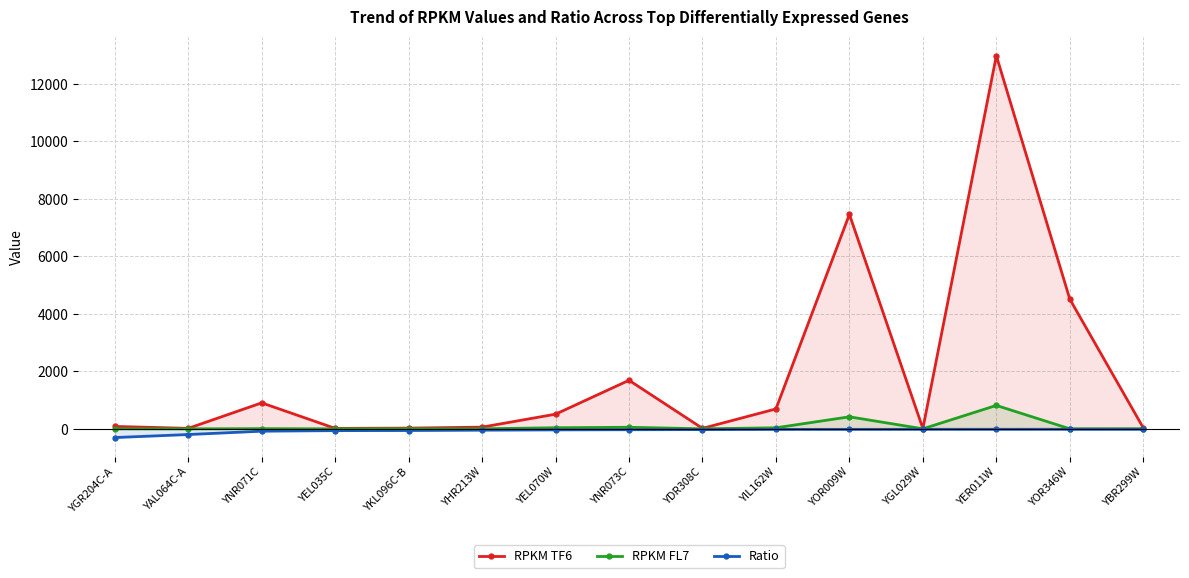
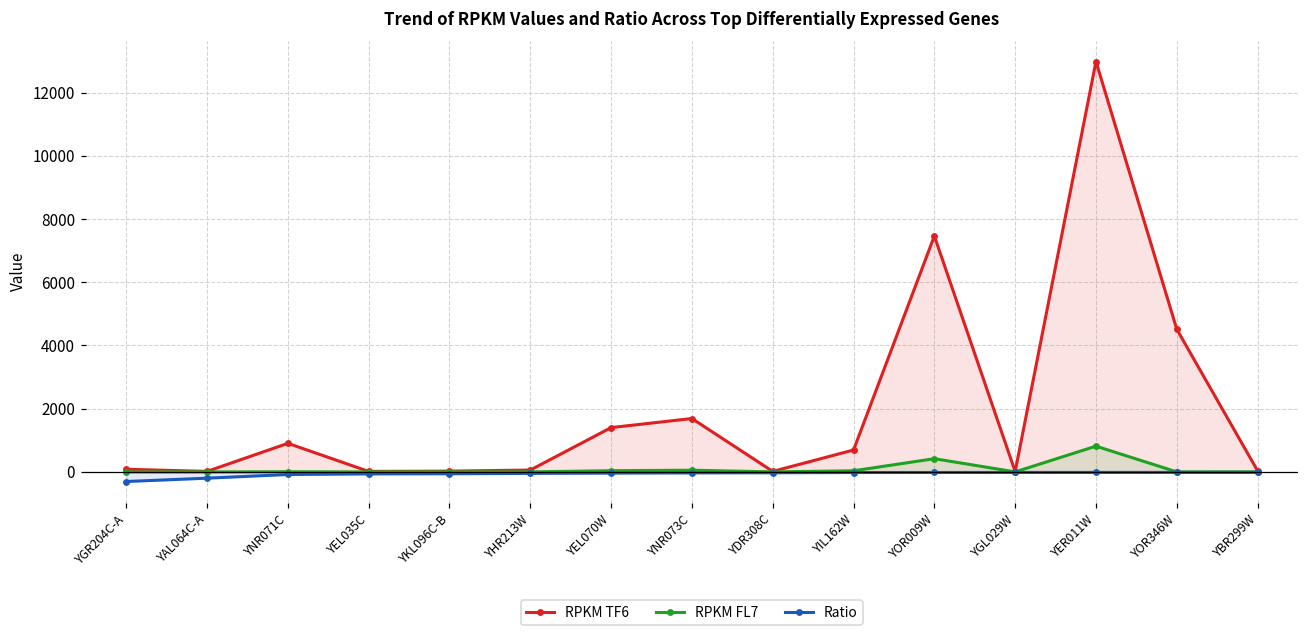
RPKM TF6, YEL070W: 500 -> 1400
